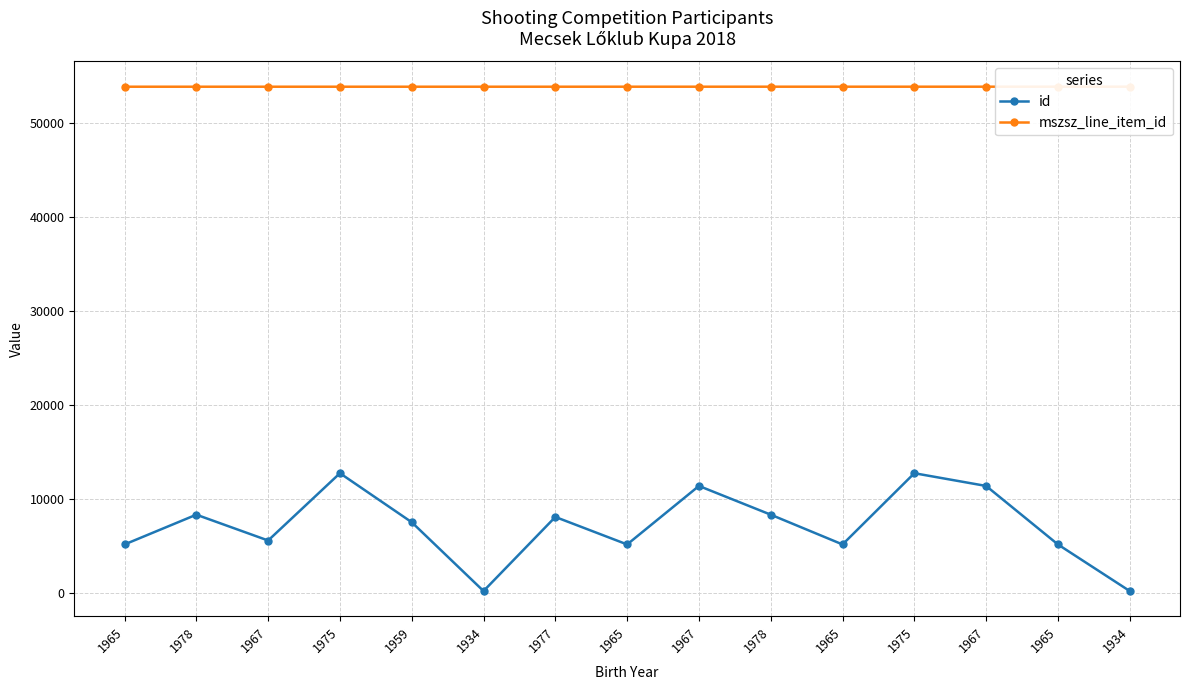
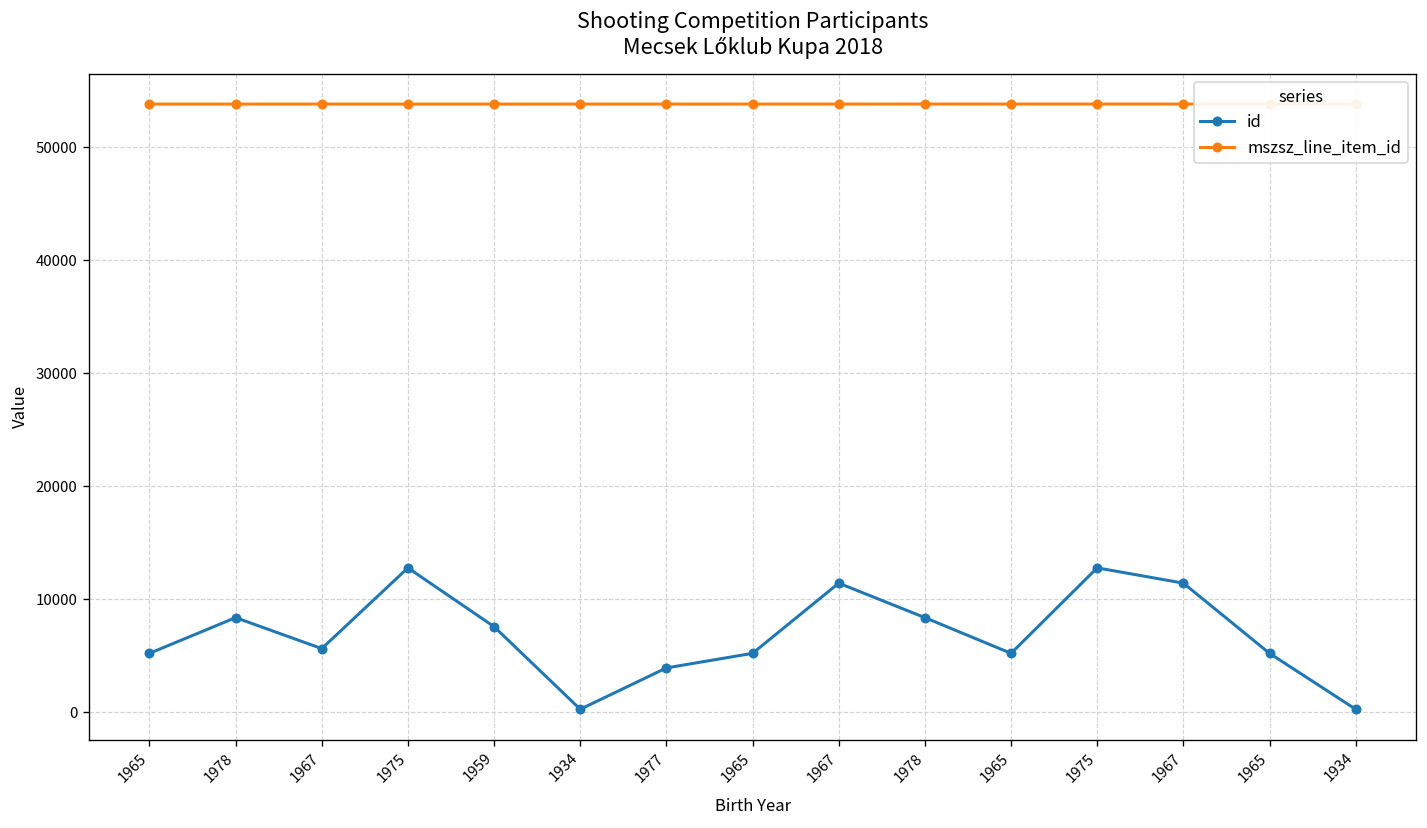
id, 1977: 8000 -> 4000
